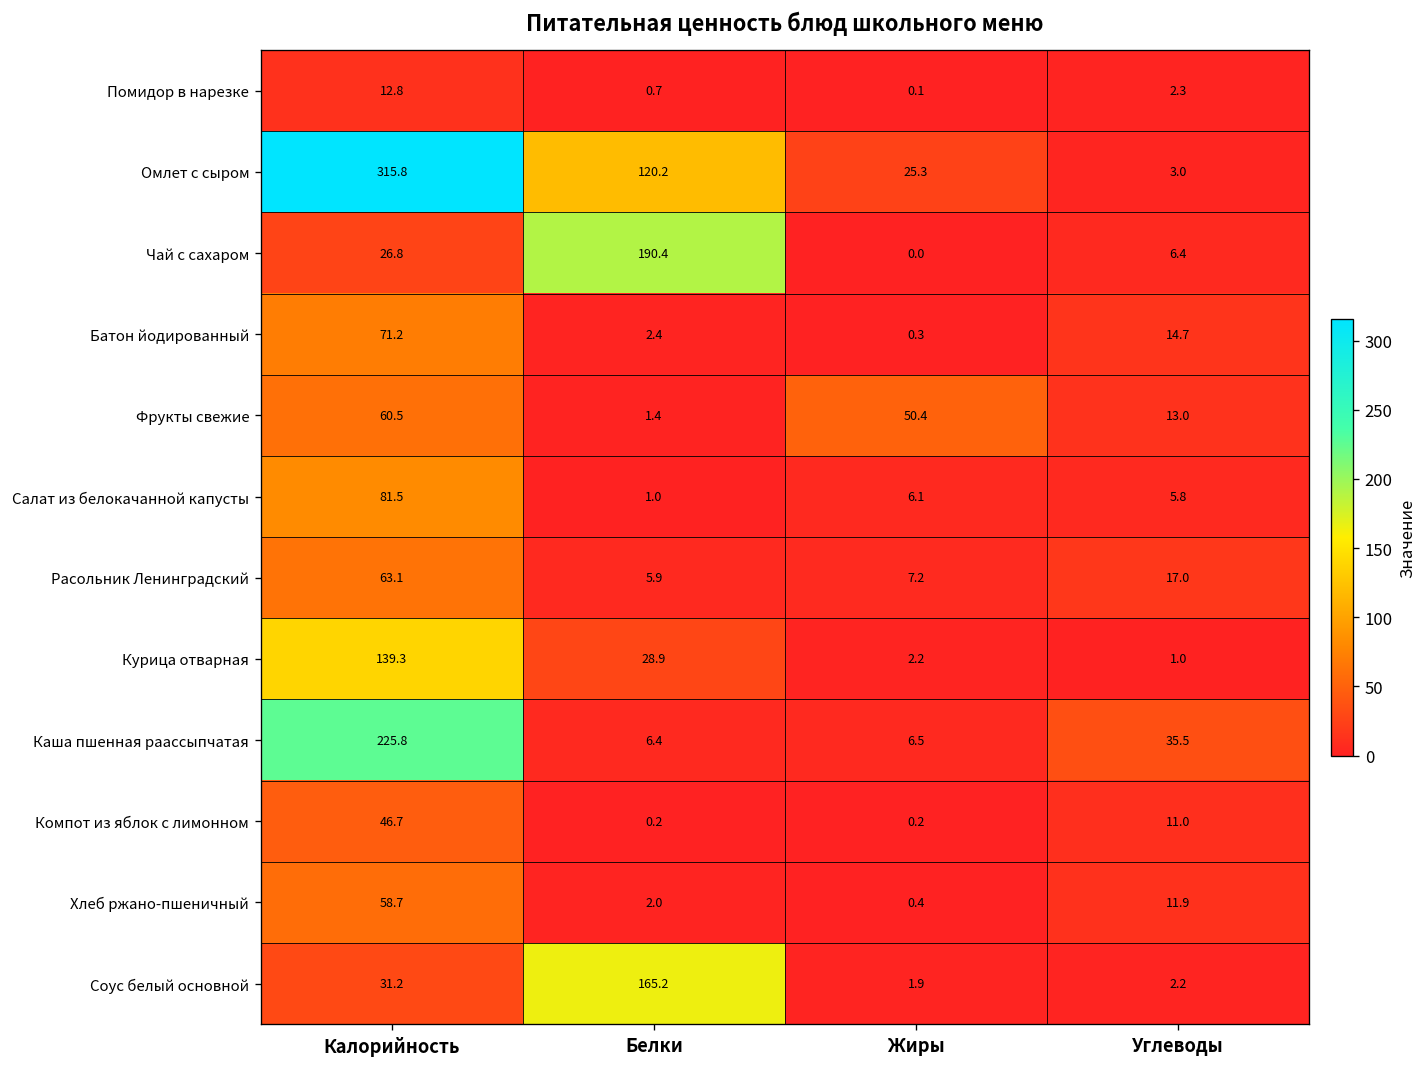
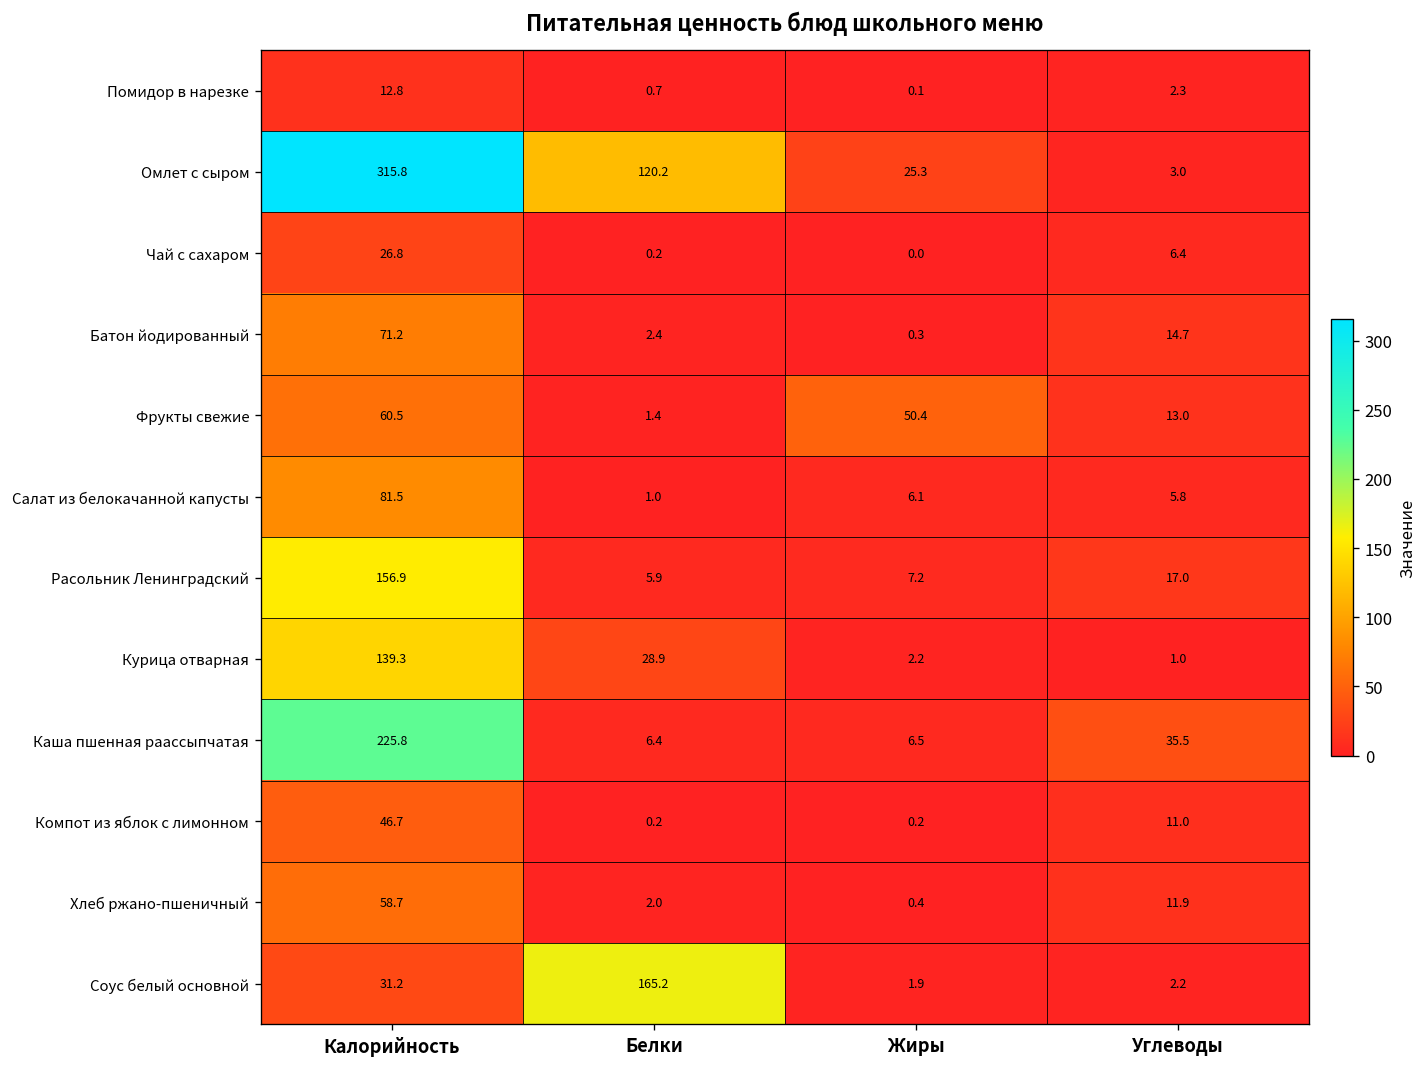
Чай с сахаром, Белки: 190.4 -> 0.2
Расольник Ленинградский, Калорийность: 63.1 -> 156.9
